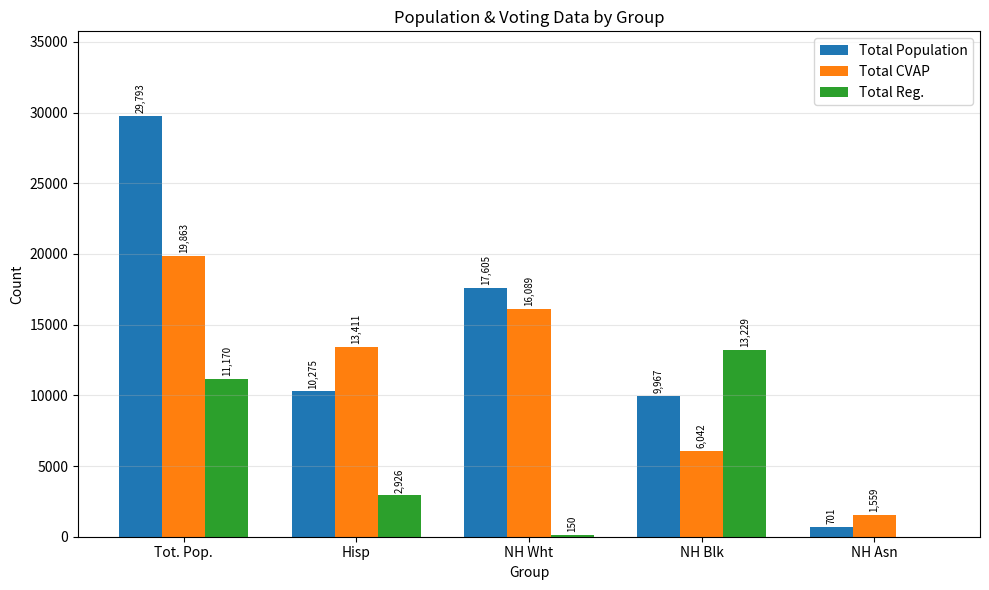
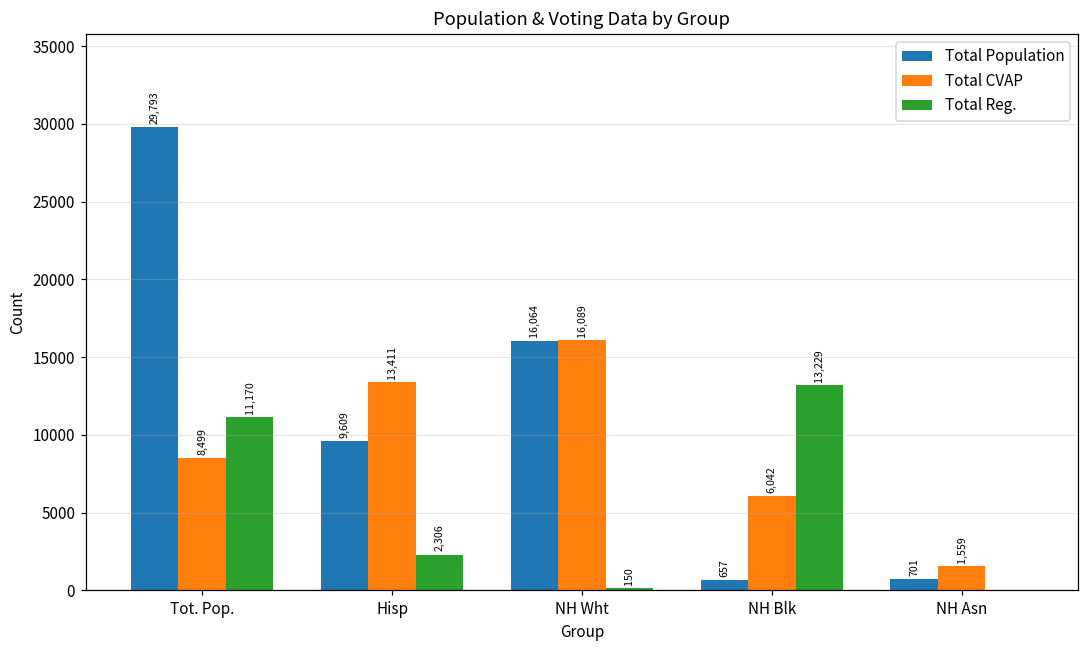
Total CVAP, Tot. Pop.: 19,863 -> 8,499
Total Population, Hisp: 10,275 -> 9,609
Total Reg., Hisp: 2,926 -> 2,306
Total Population, NH Wht: 17,605 -> 16,064
Total Population, NH Blk: 9,967 -> 657
